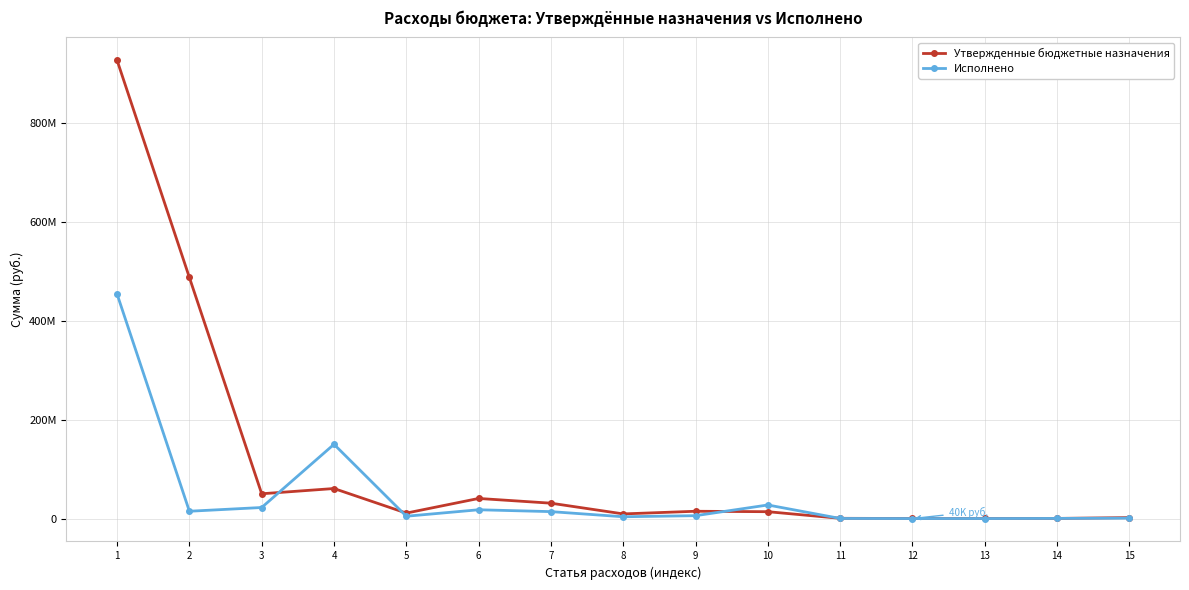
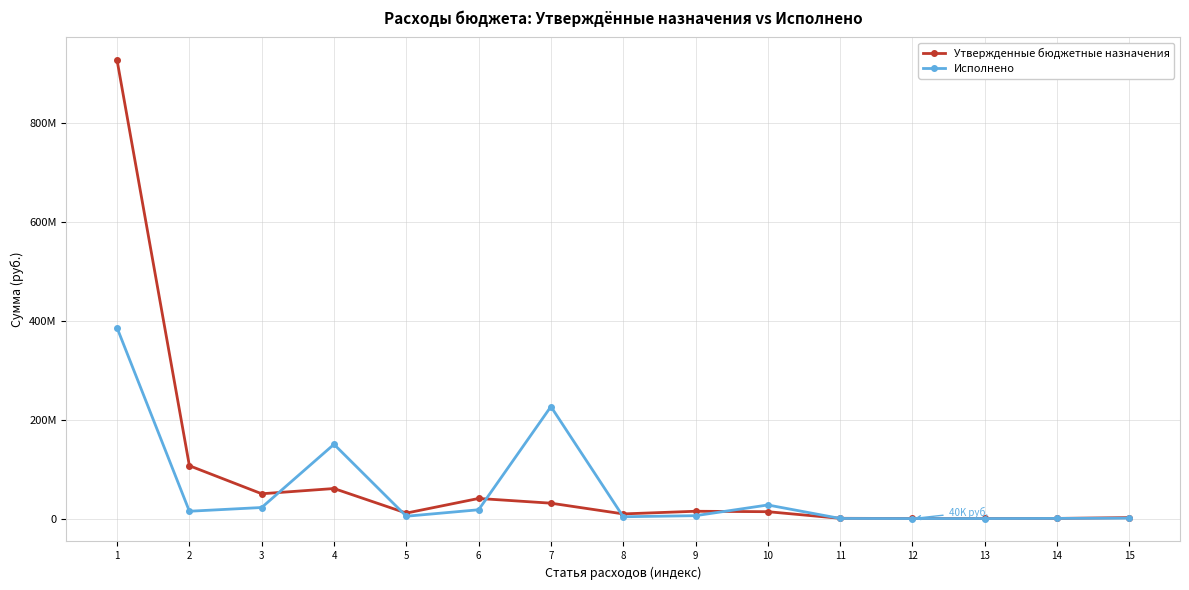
Исполнено, 1: 450000000 -> 390000000
Утвержденные бюджетные назначения, 2: 490000000 -> 110000000
Исполнено, 7: 10000000 -> 230000000
